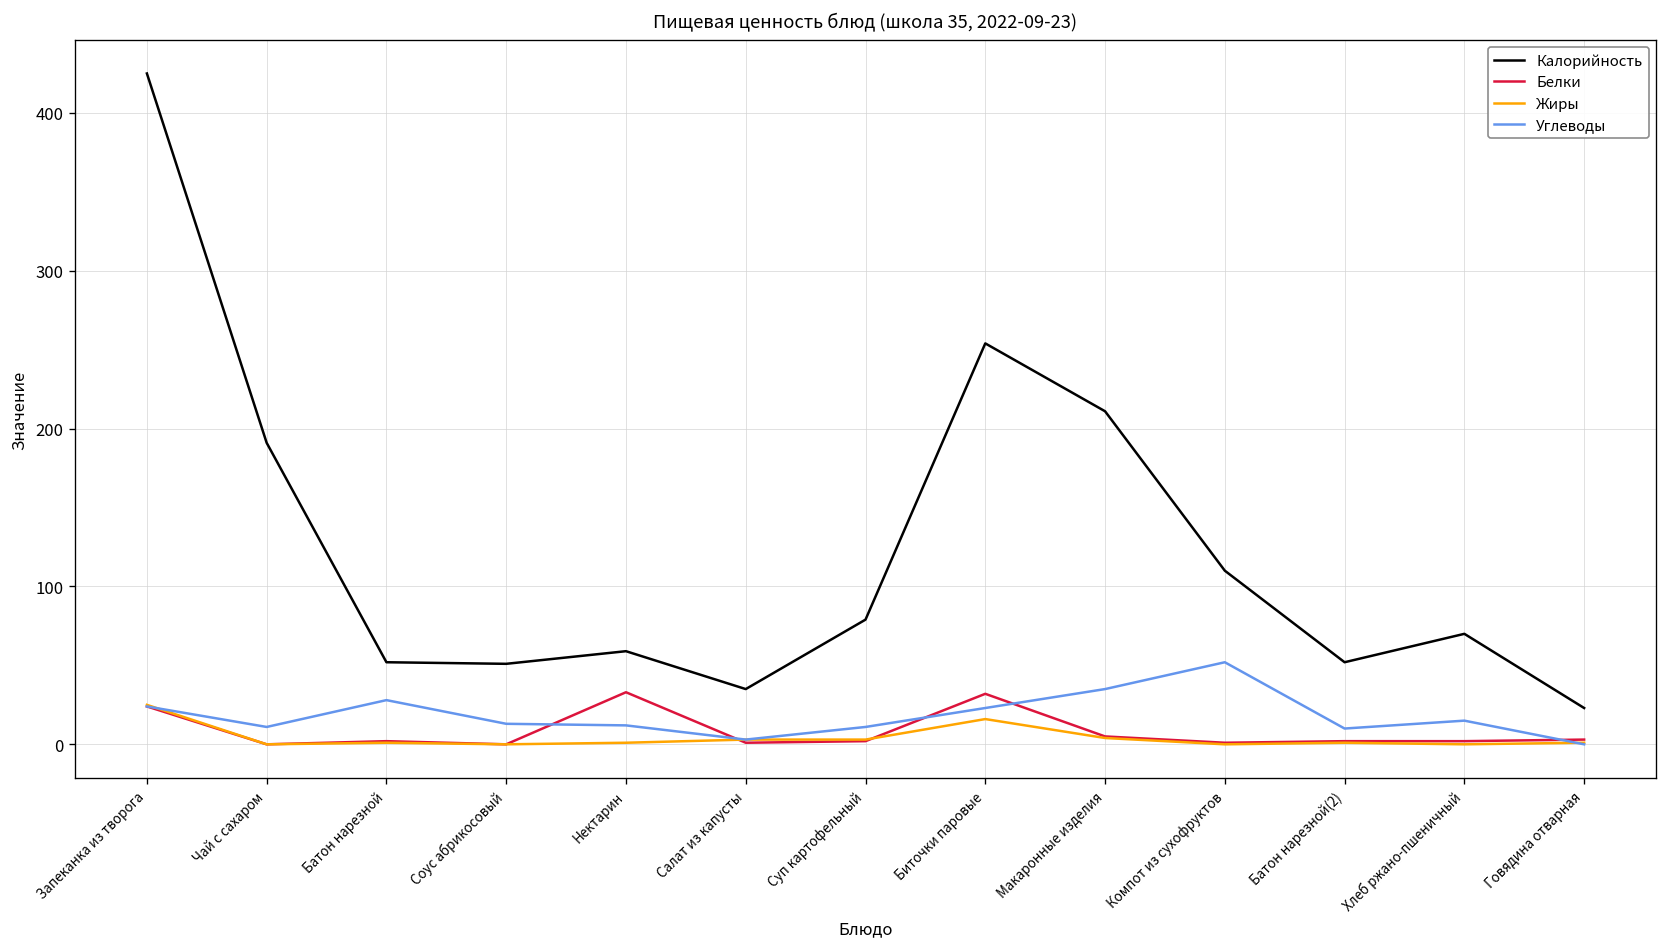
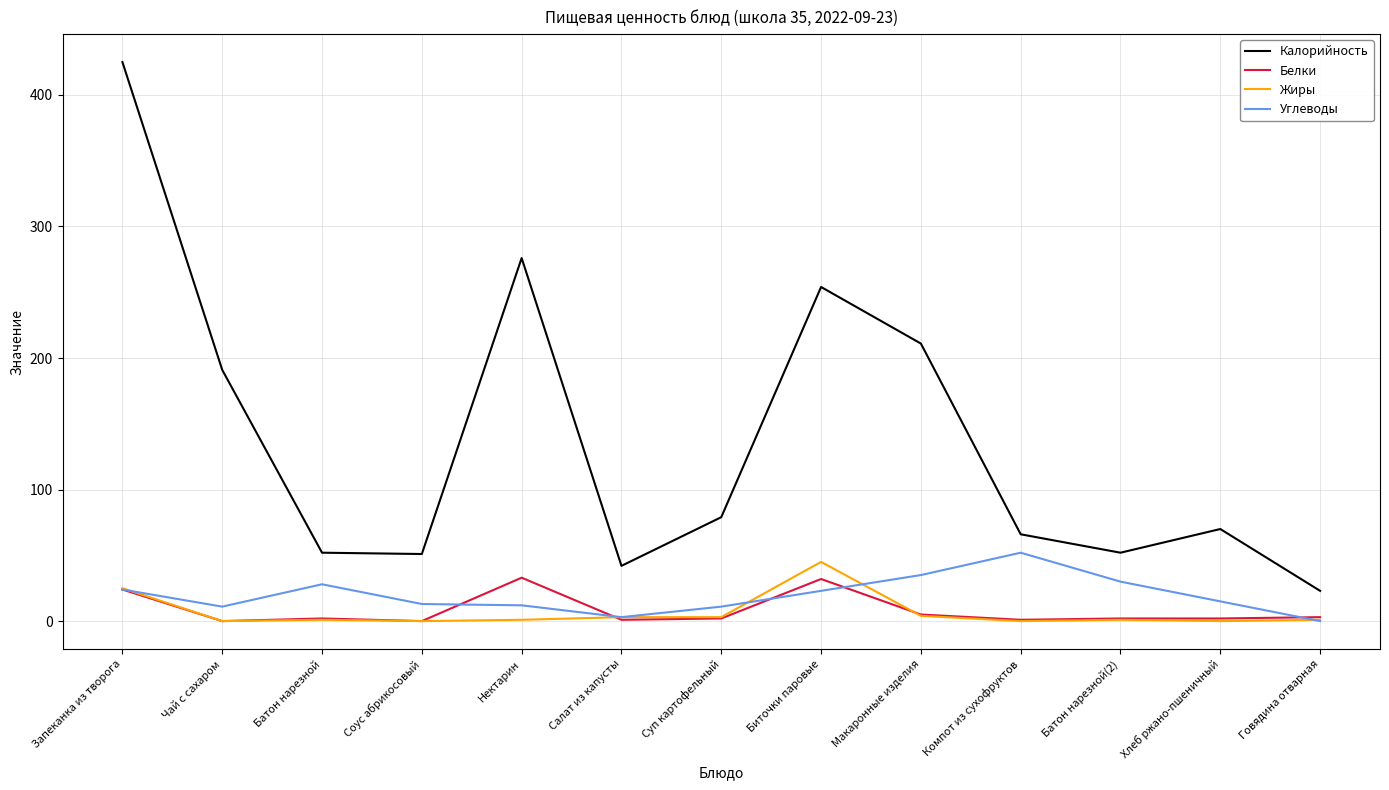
Калорийность, Нектарин: 59 -> 276
Калорийность, Салат из капусты: 35 -> 42
Жиры, Биточки паровые: 16 -> 45
Калорийность, Компот из сухофруктов: 110 -> 66
Углеводы, Батон нарезной(2): 10 -> 30
